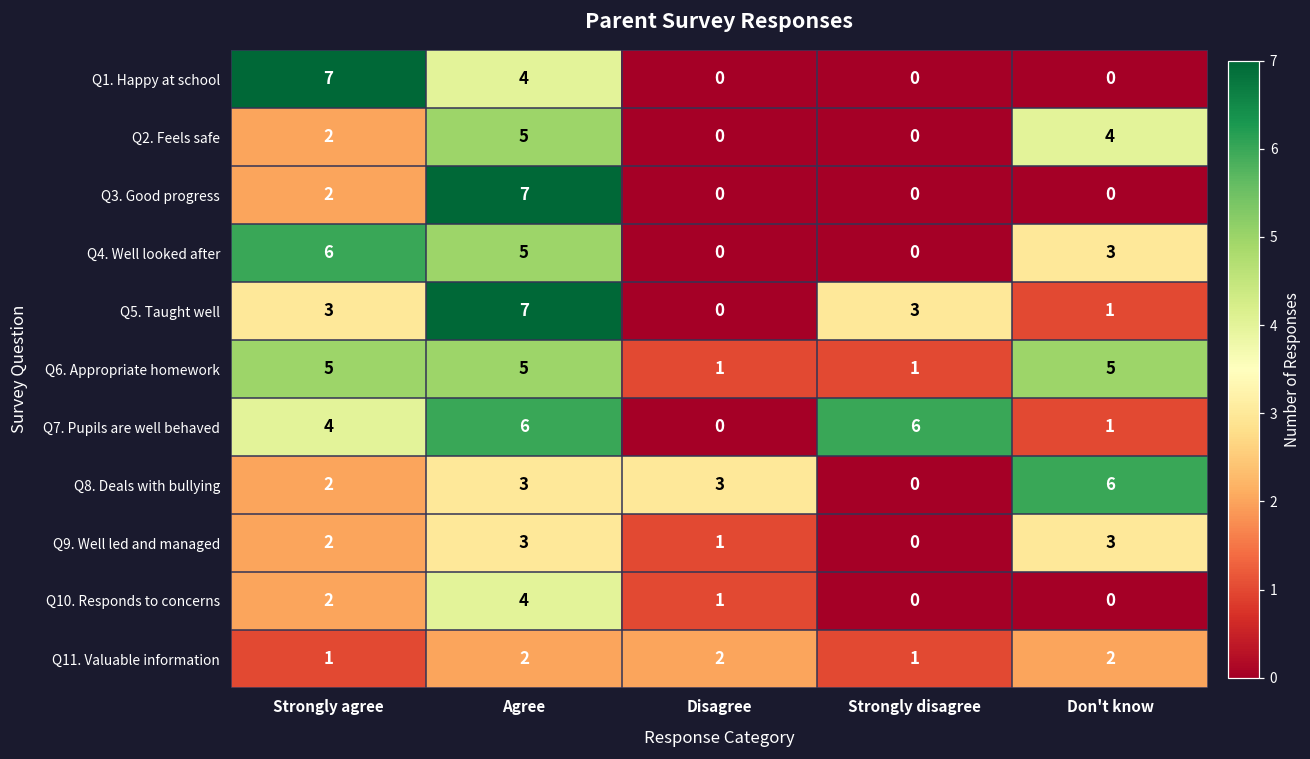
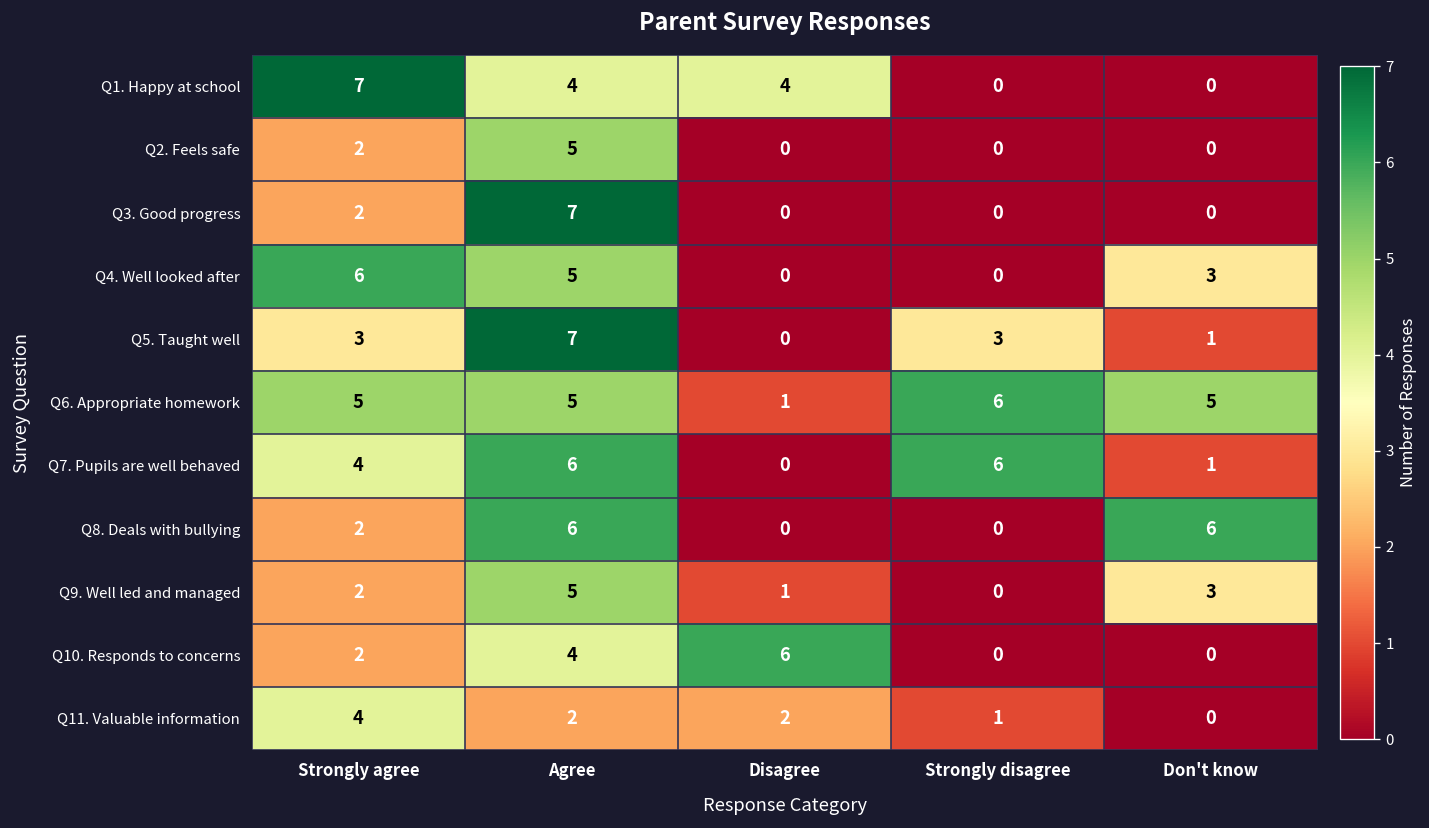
Q1. Happy at school, Disagree: 0 -> 4
Q2. Feels safe, Don't know: 4 -> 0
Q6. Appropriate homework, Strongly disagree: 1 -> 6
Q8. Deals with bullying, Agree: 3 -> 6
Q8. Deals with bullying, Disagree: 3 -> 0
Q9. Well led and managed, Agree: 3 -> 5
Q10. Responds to concerns, Disagree: 1 -> 6
Q11. Valuable information, Strongly agree: 1 -> 4
Q11. Valuable information, Don't know: 2 -> 0
